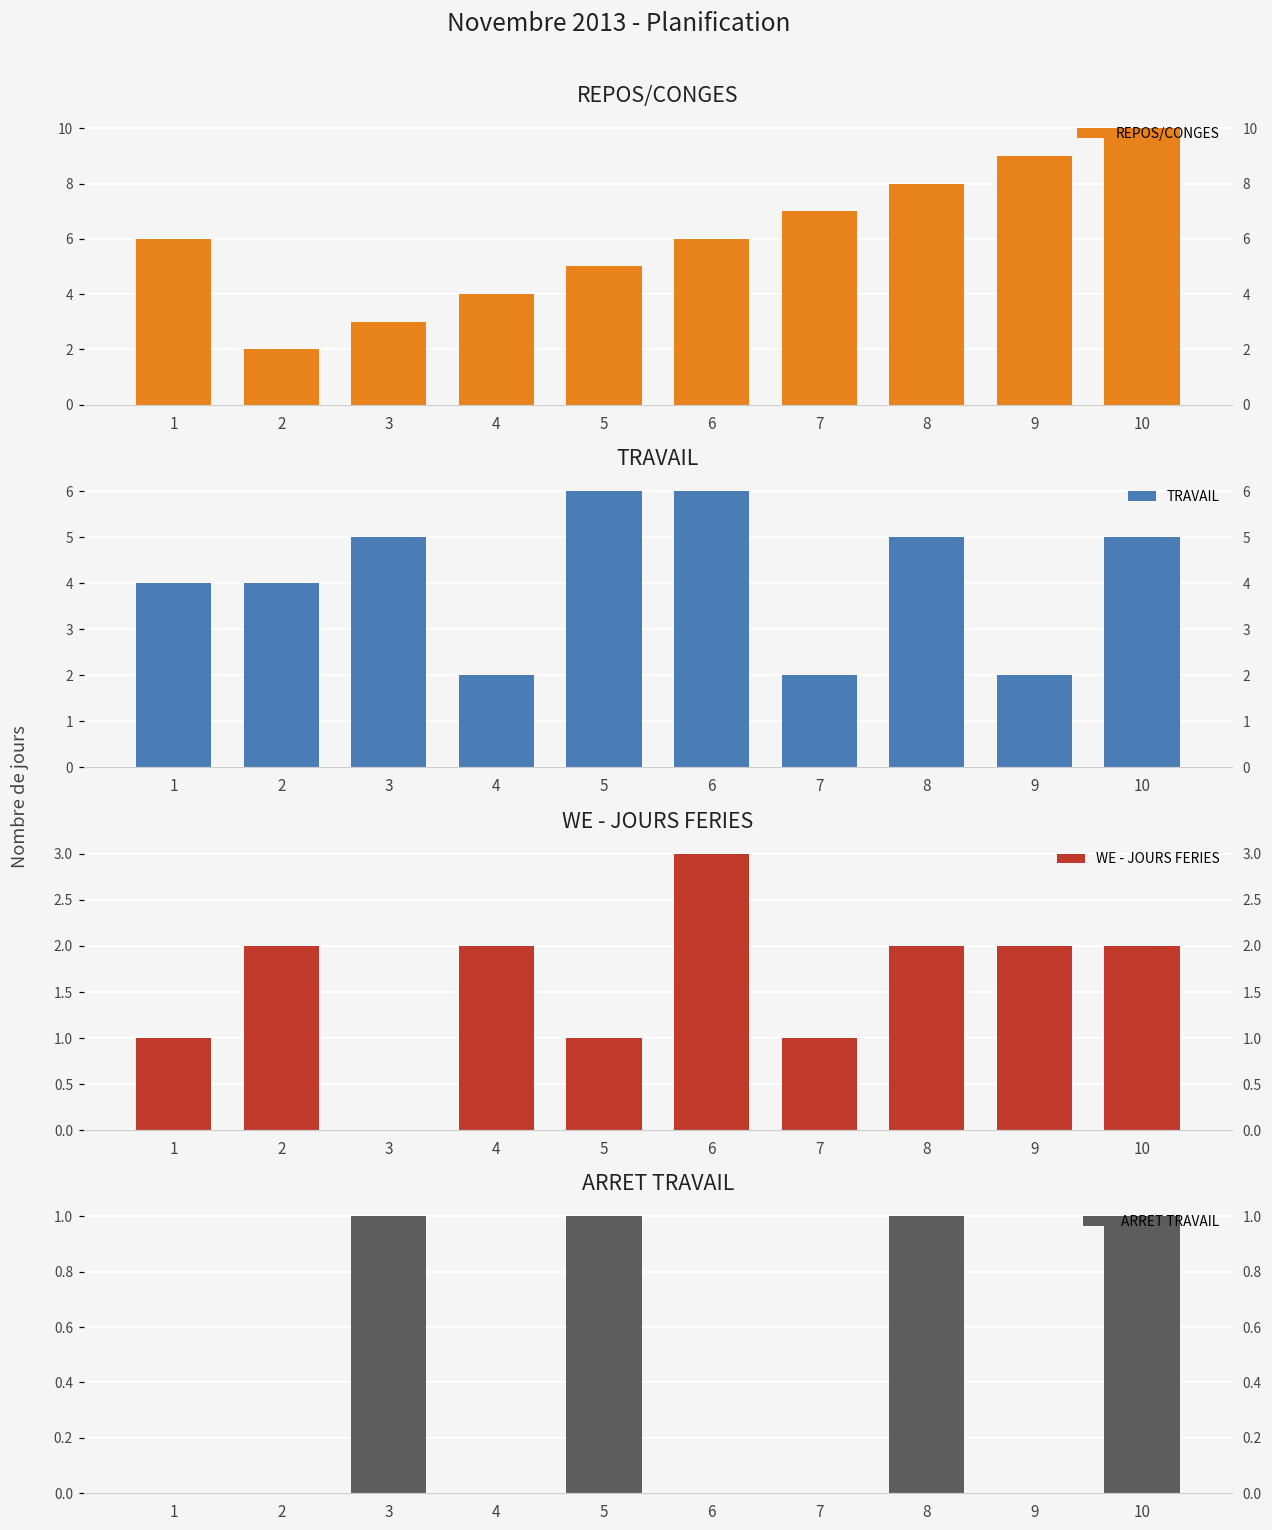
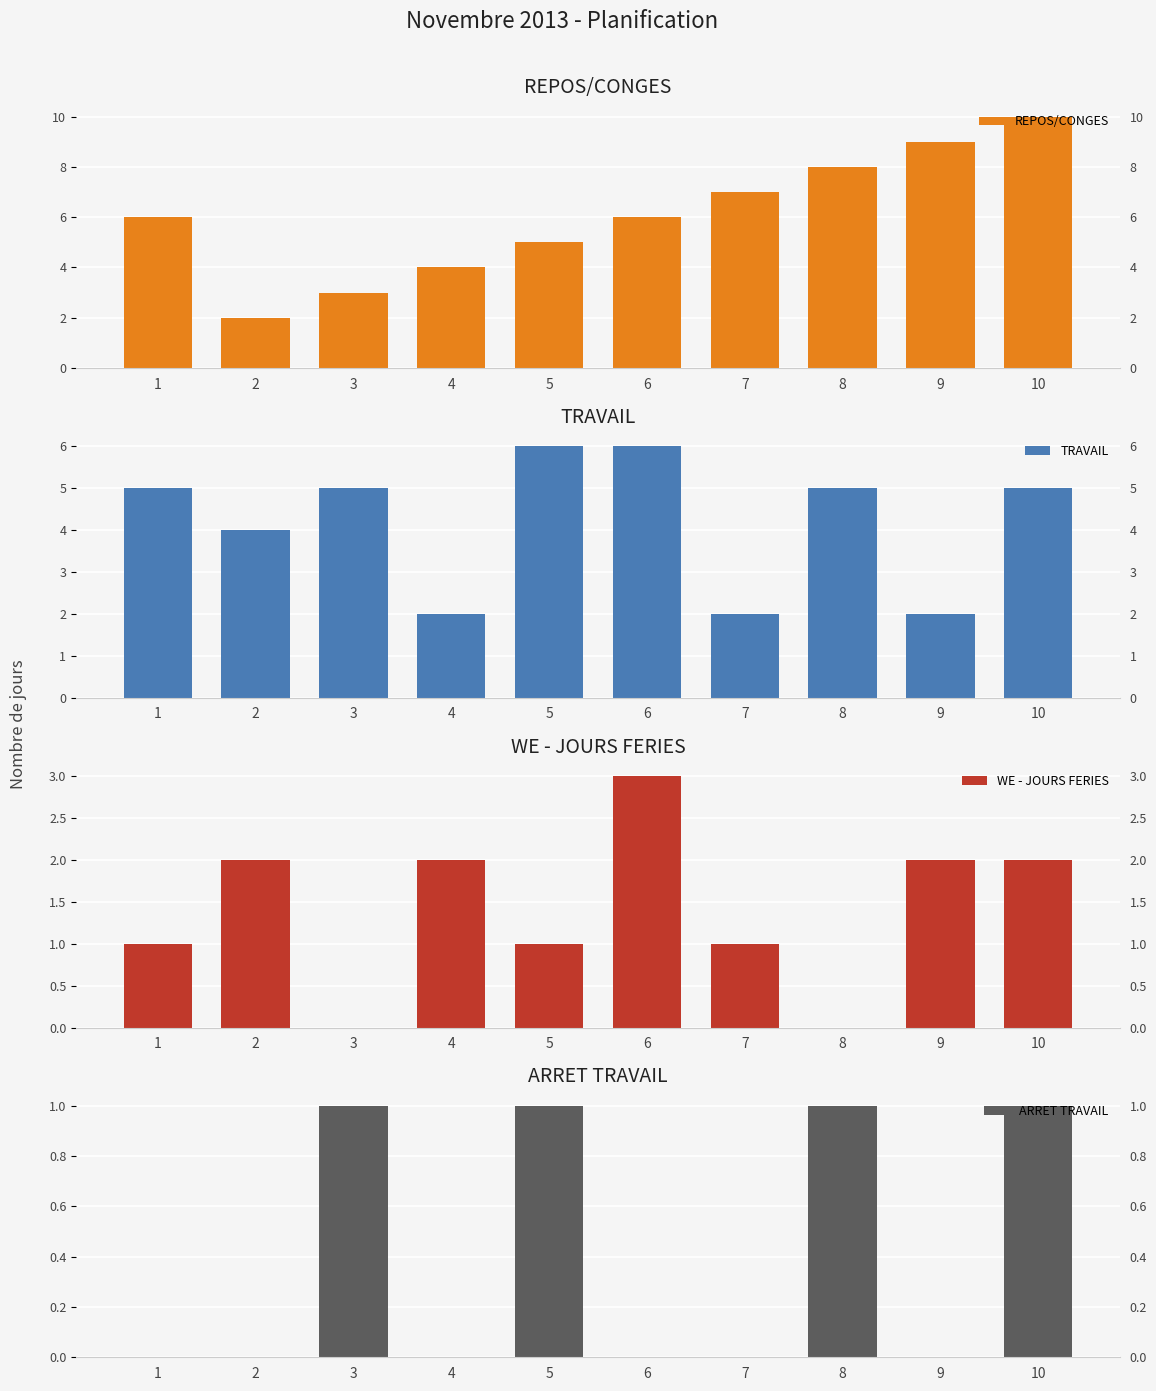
TRAVAIL, 1: 4 -> 5
WE - JOURS FERIES, 8: 2 -> 0
